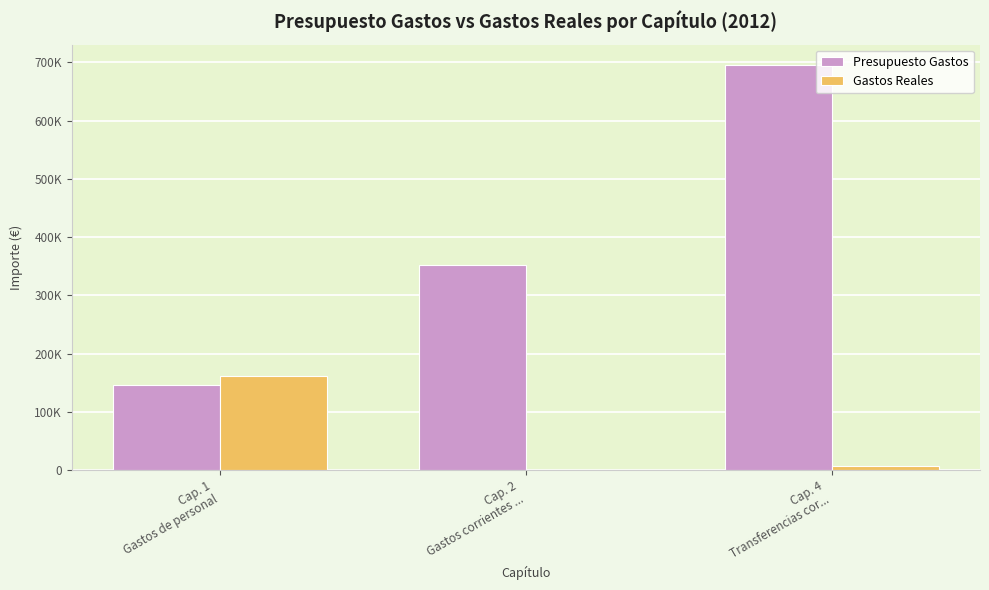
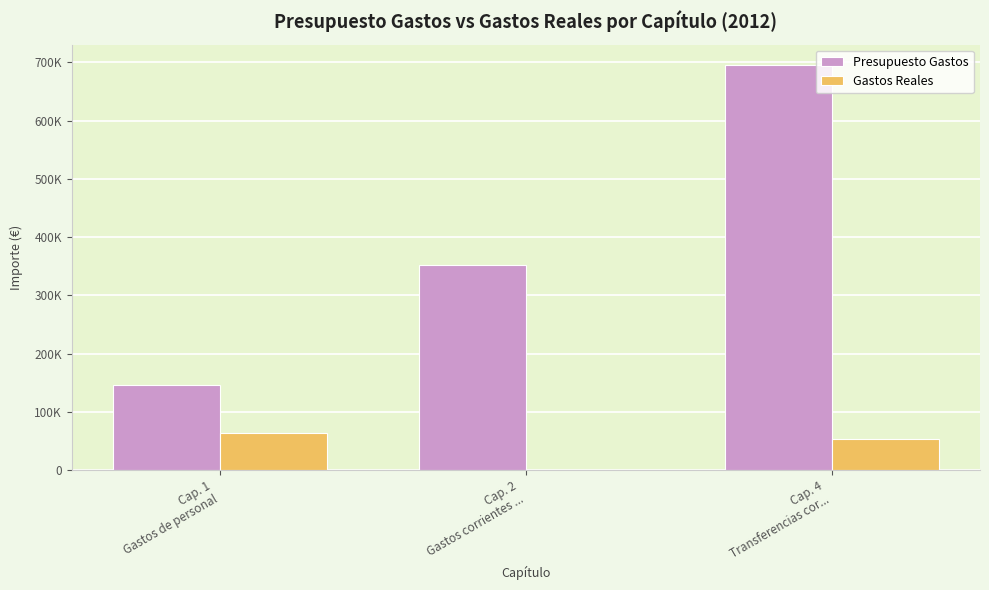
Gastos Reales, Cap. 1 Gastos de personal: 160000 -> 60000
Gastos Reales, Cap. 4 Transferencias cor...: 10000 -> 50000
